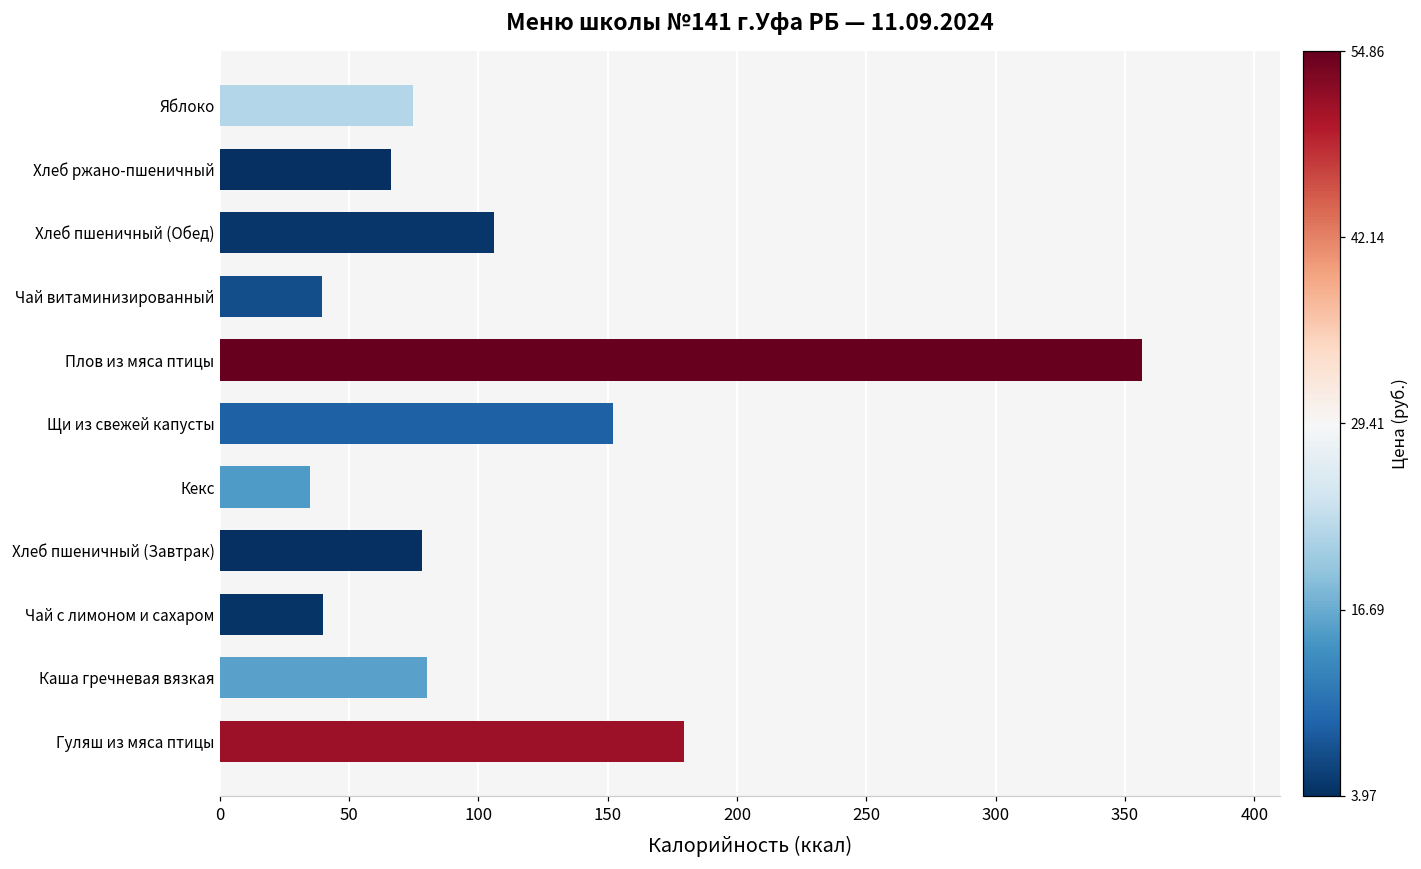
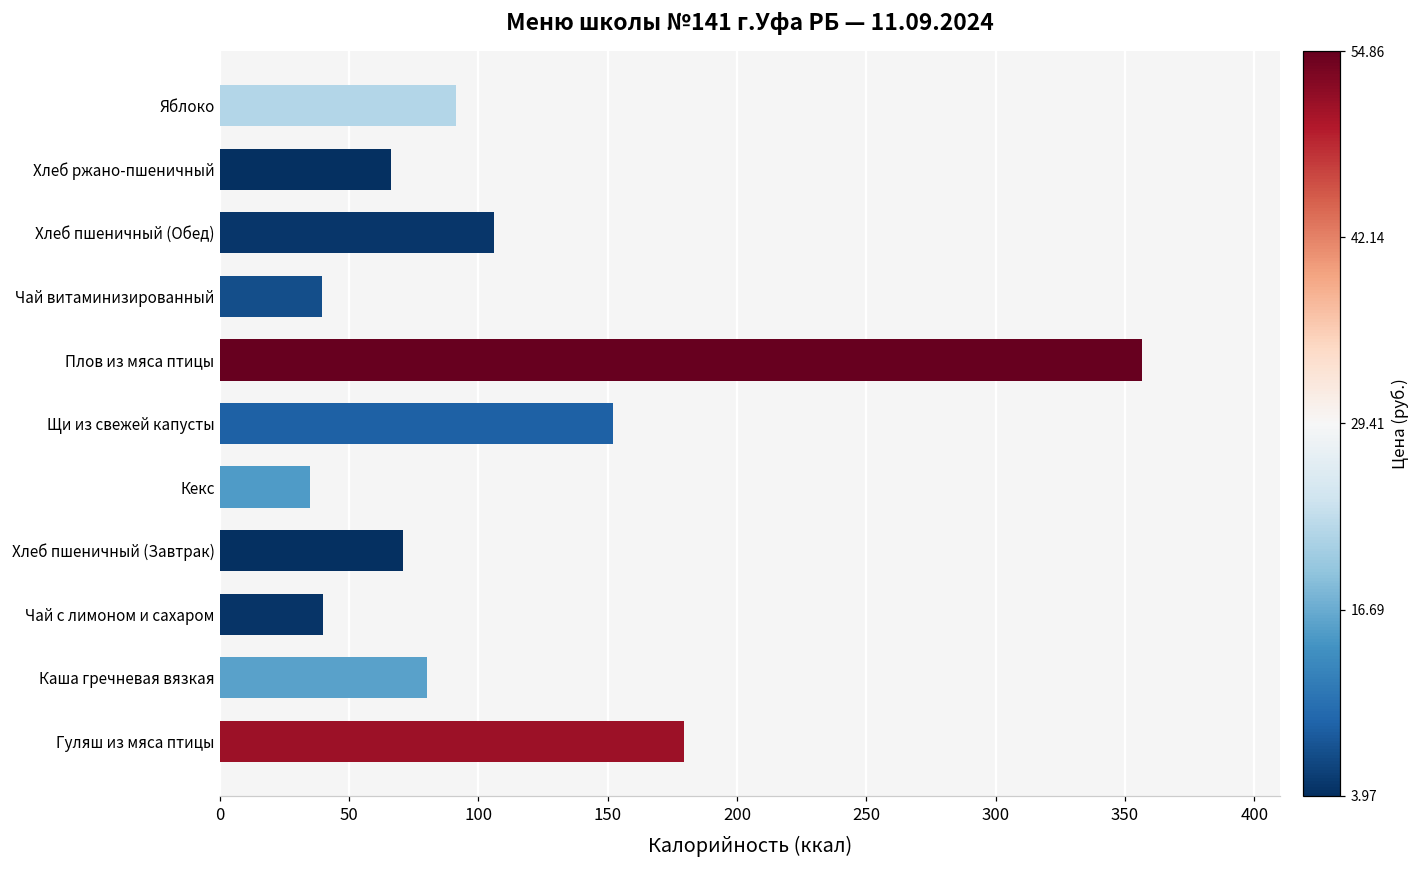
Яблоко: 75 -> 91
Хлеб пшеничный (Завтрак): 78 -> 71
